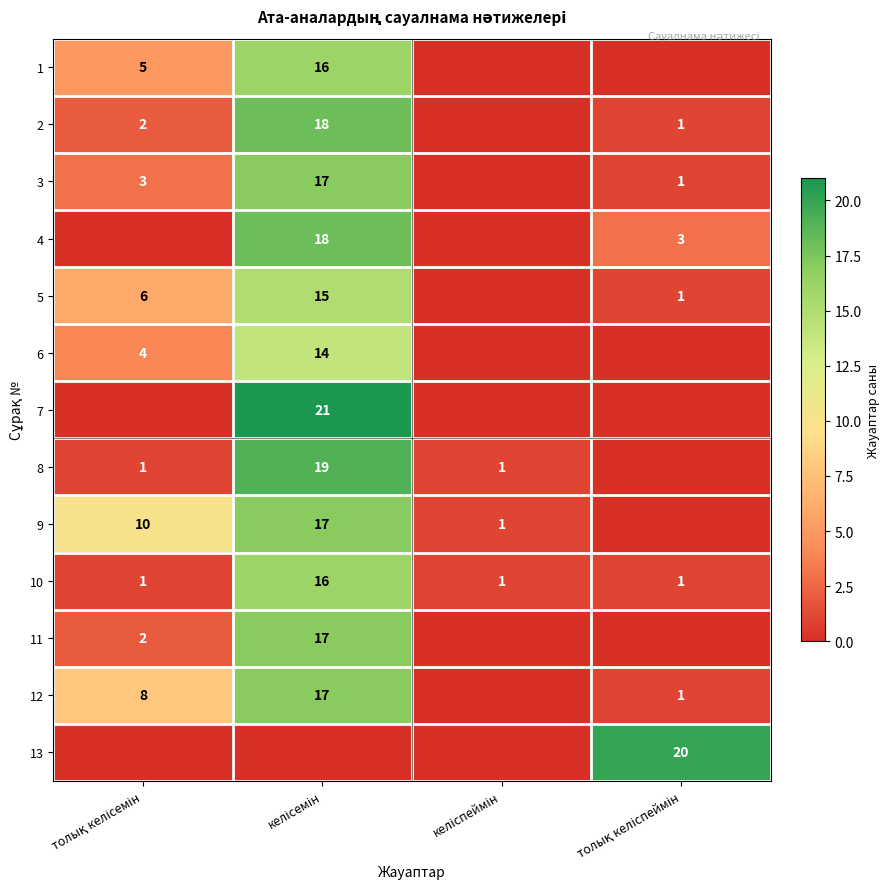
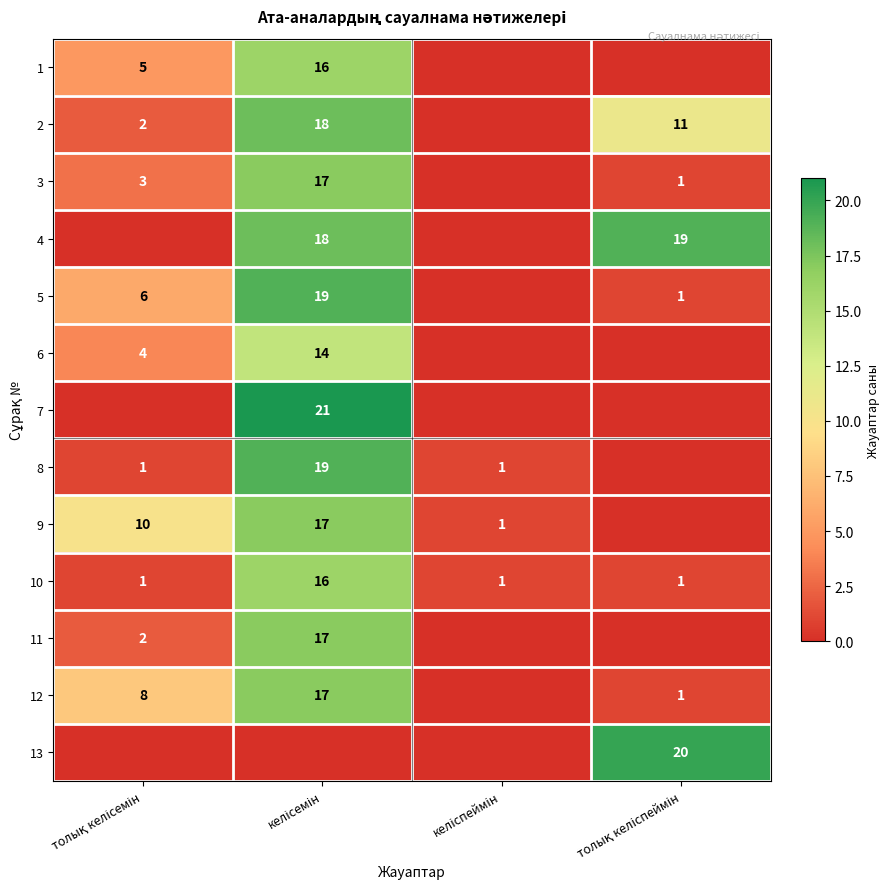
2, толық келіспеймін: 1 -> 11
4, толық келіспеймін: 3 -> 19
5, келісемін: 15 -> 19
